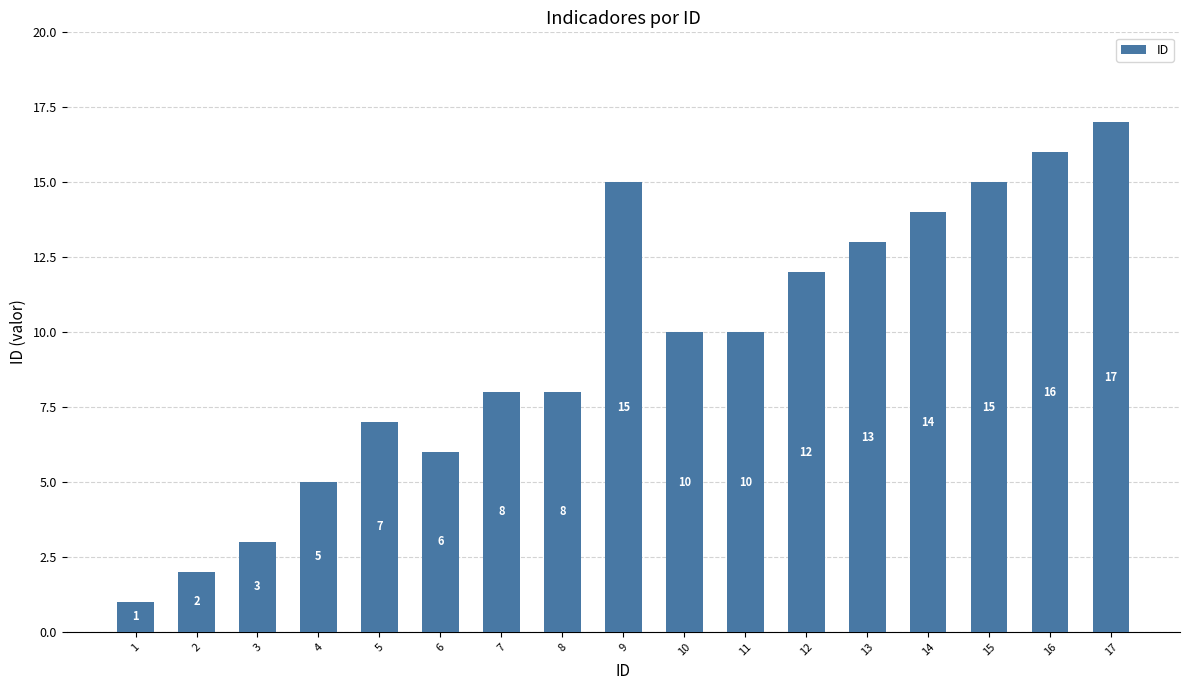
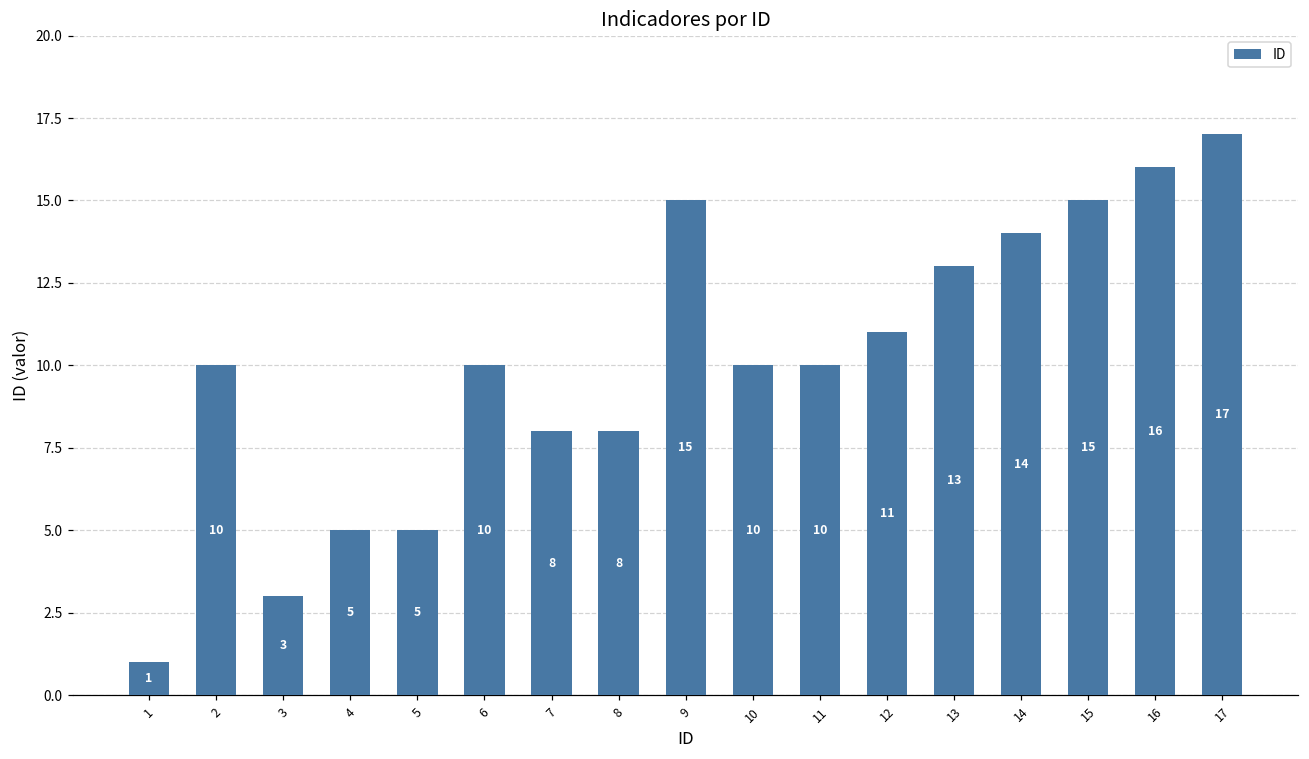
2: 2 -> 10
5: 7 -> 5
6: 6 -> 10
12: 12 -> 11
